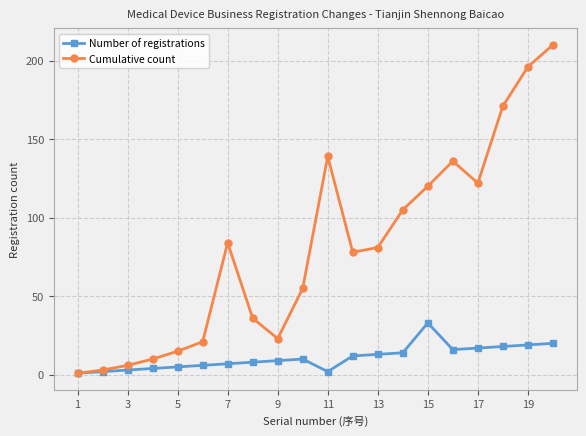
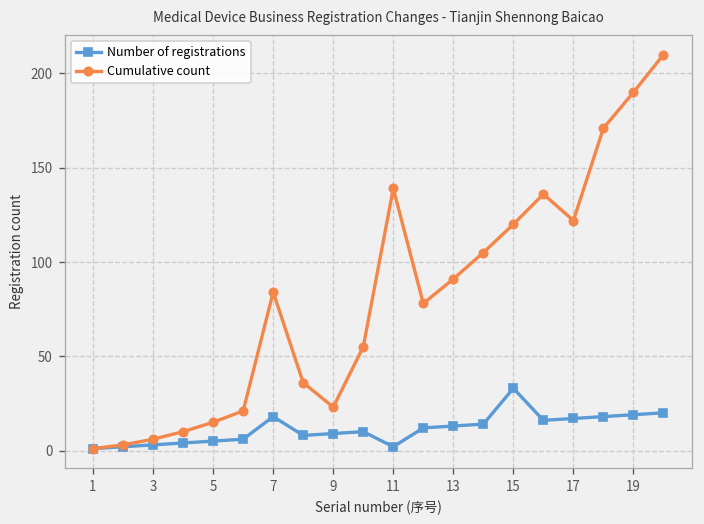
Number of registrations, 7: 7 -> 18
Cumulative count, 13: 81 -> 91
Cumulative count, 19: 196 -> 190
